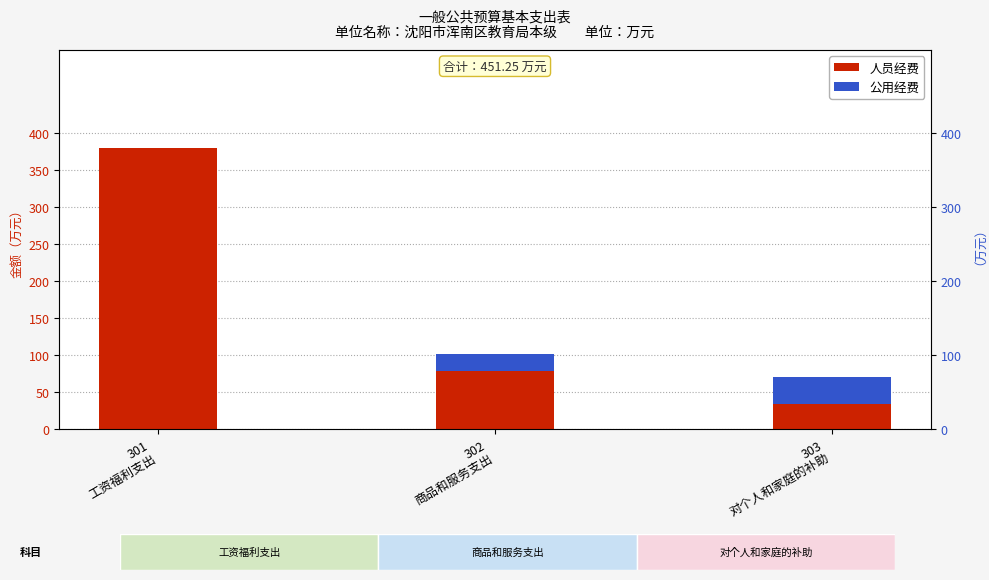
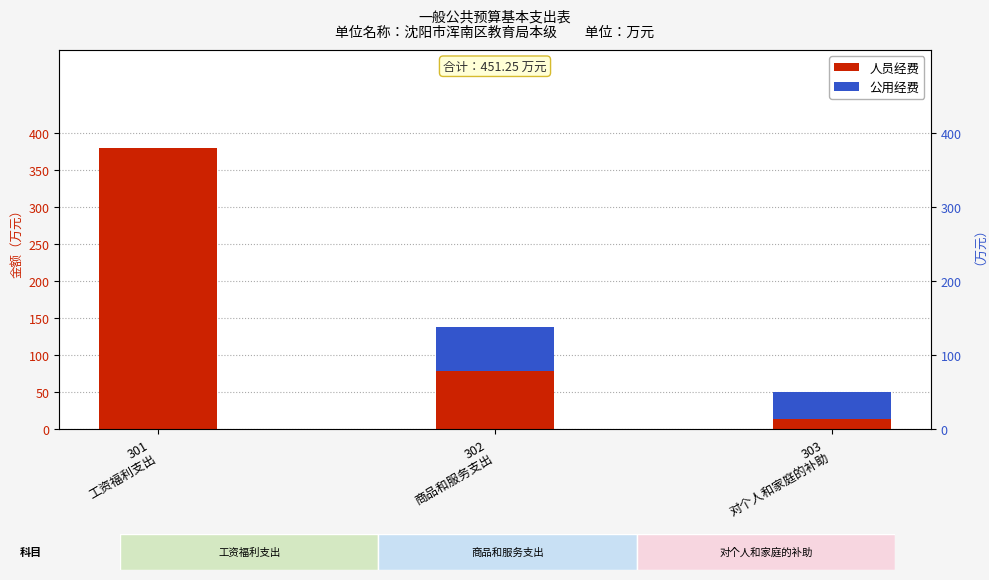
公用经费, 302 商品和服务支出: 20 -> 60
人员经费, 303 对个人和家庭的补助: 30 -> 10
